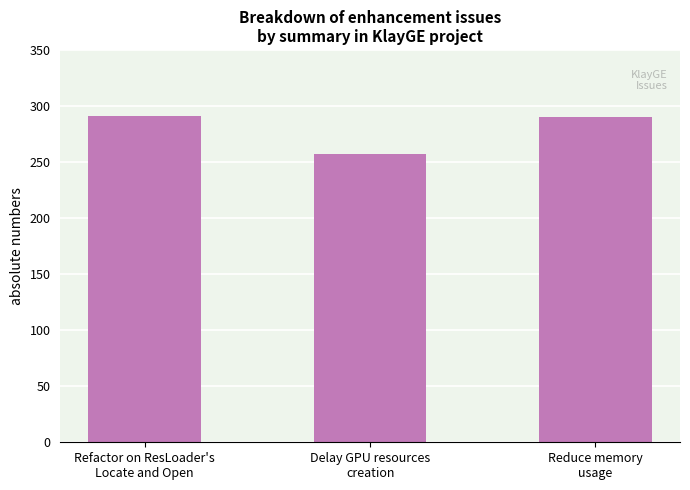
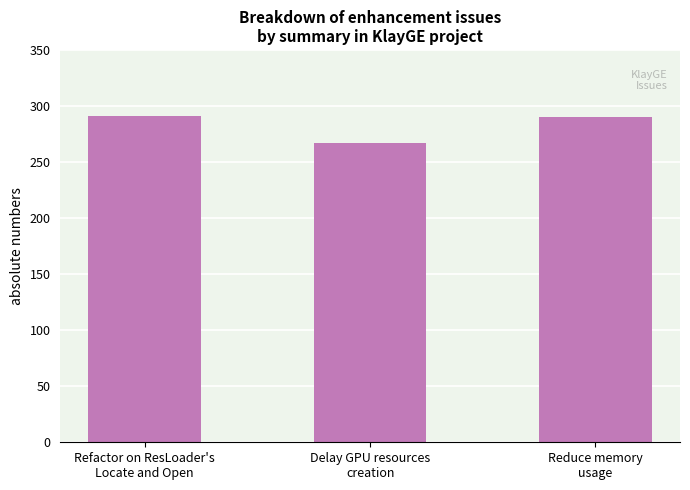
Delay GPU resources creation: 257 -> 267
